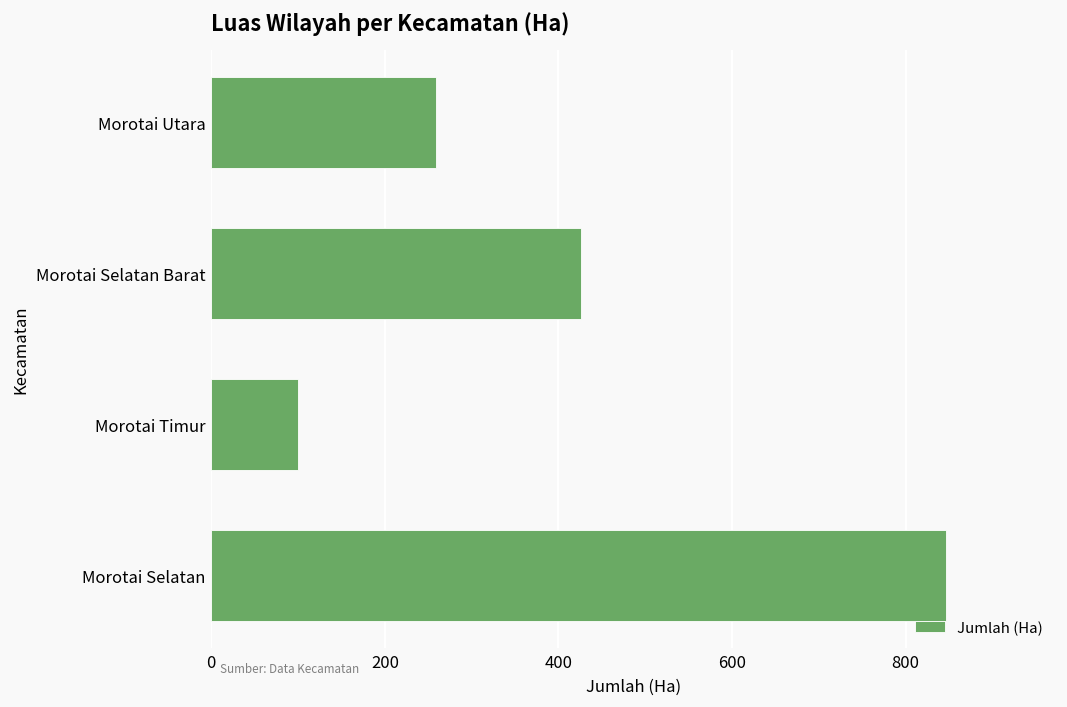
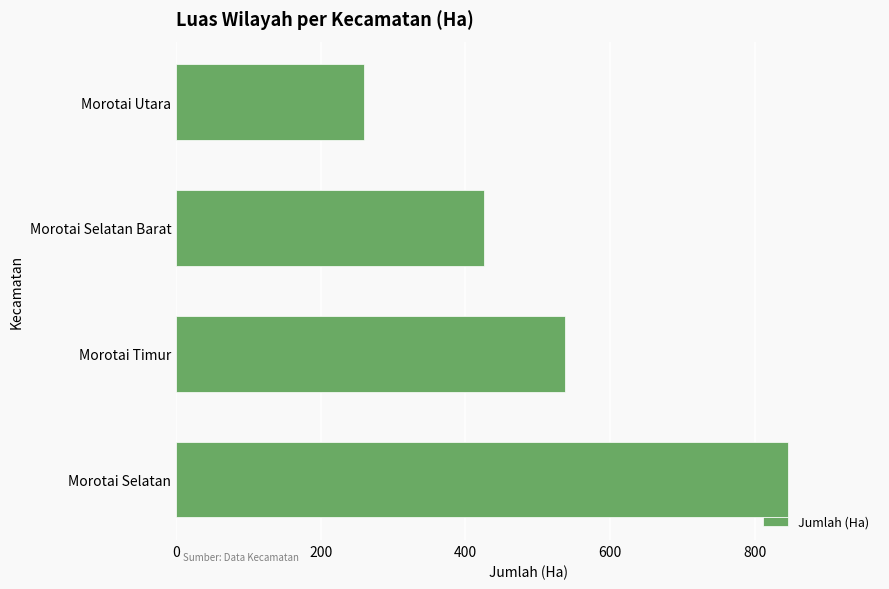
Morotai Timur: 100 -> 540
